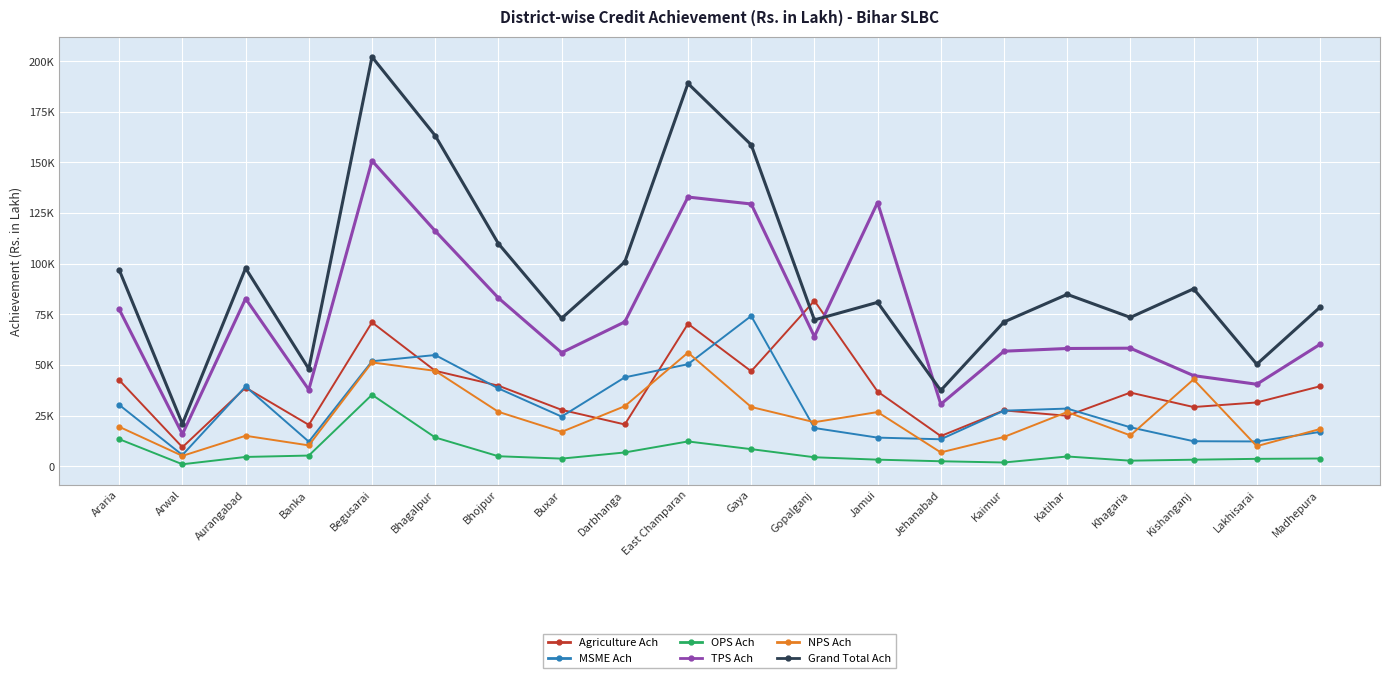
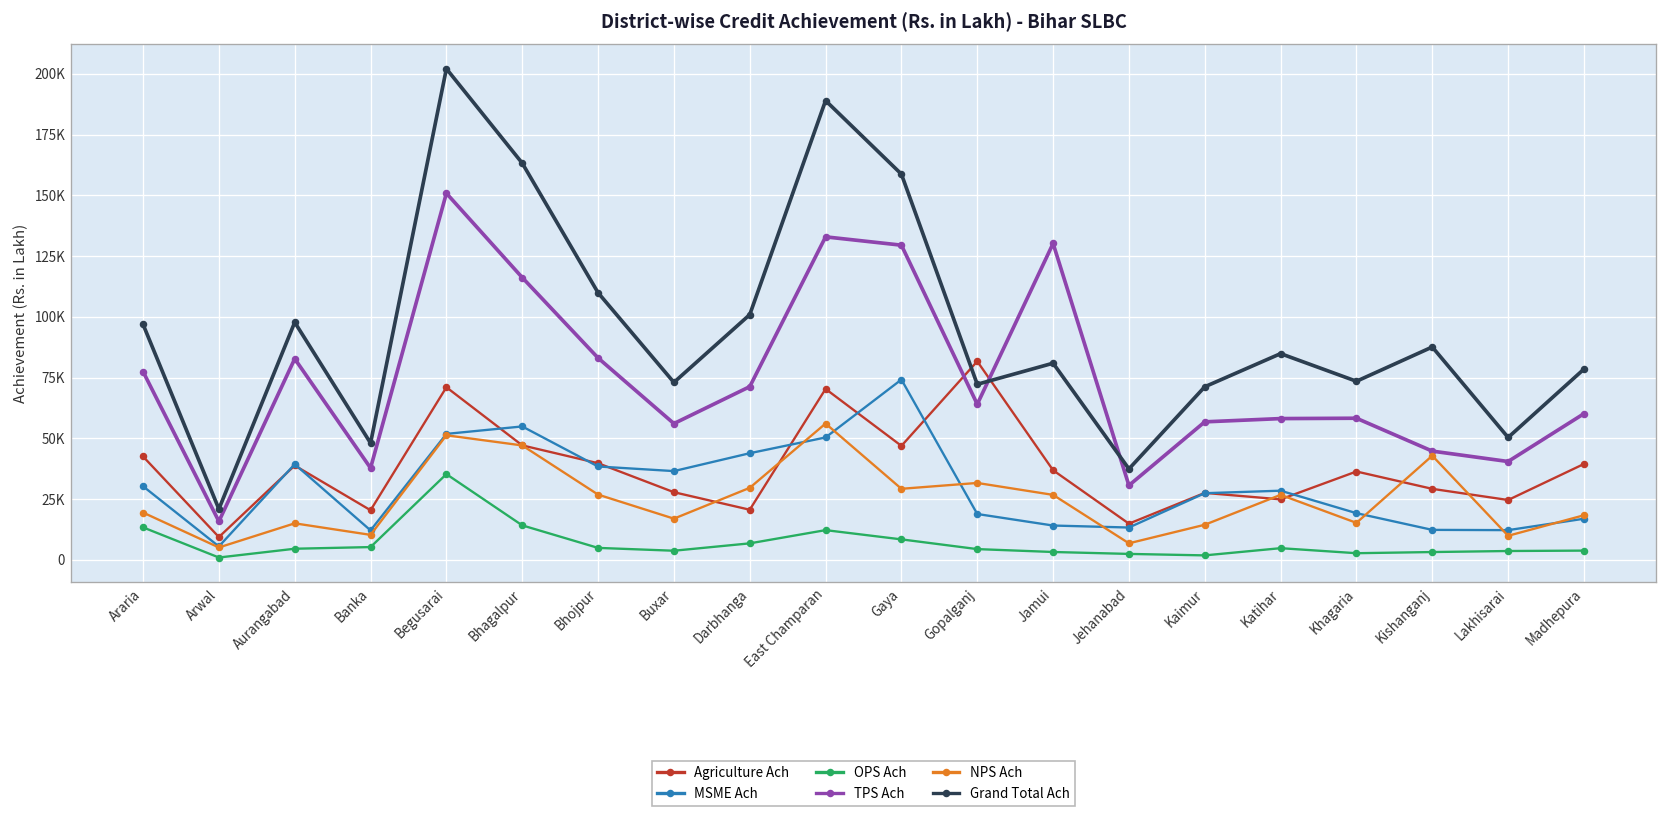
MSME Ach, Buxar: 25000 -> 37000
NPS Ach, Gopalganj: 22000 -> 32000
Agriculture Ach, Lakhisarai: 31000 -> 25000
